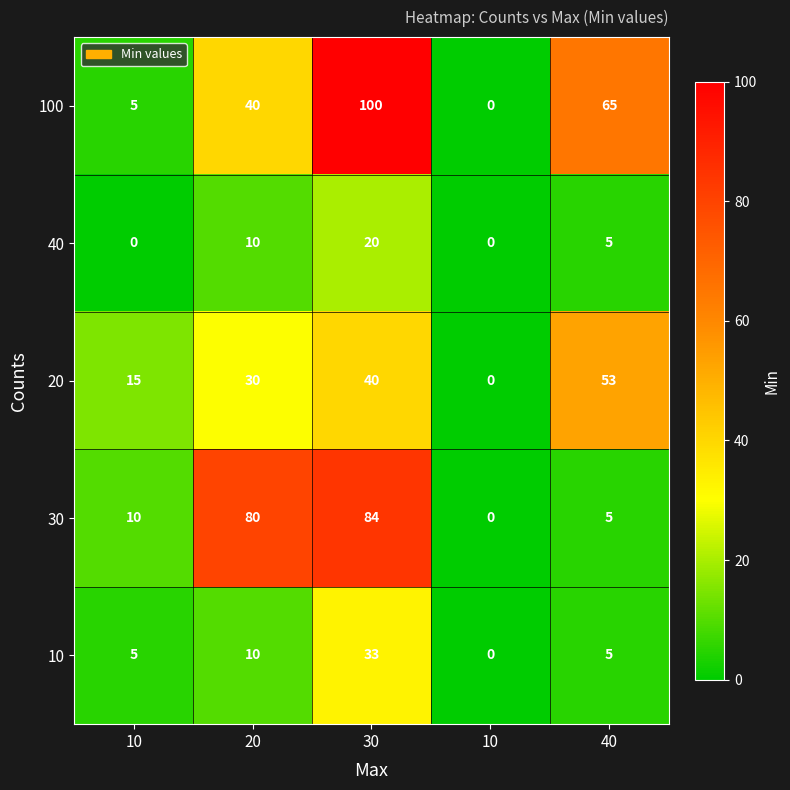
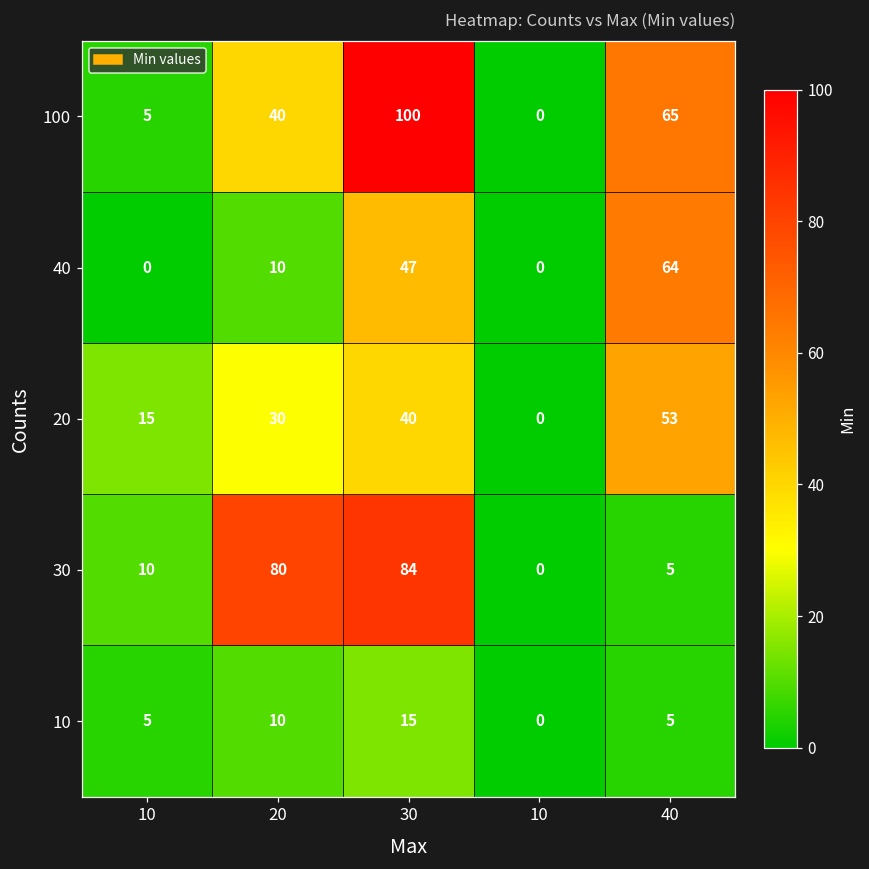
40, 30: 20 -> 47
40, 40: 5 -> 64
10, 30: 33 -> 15
